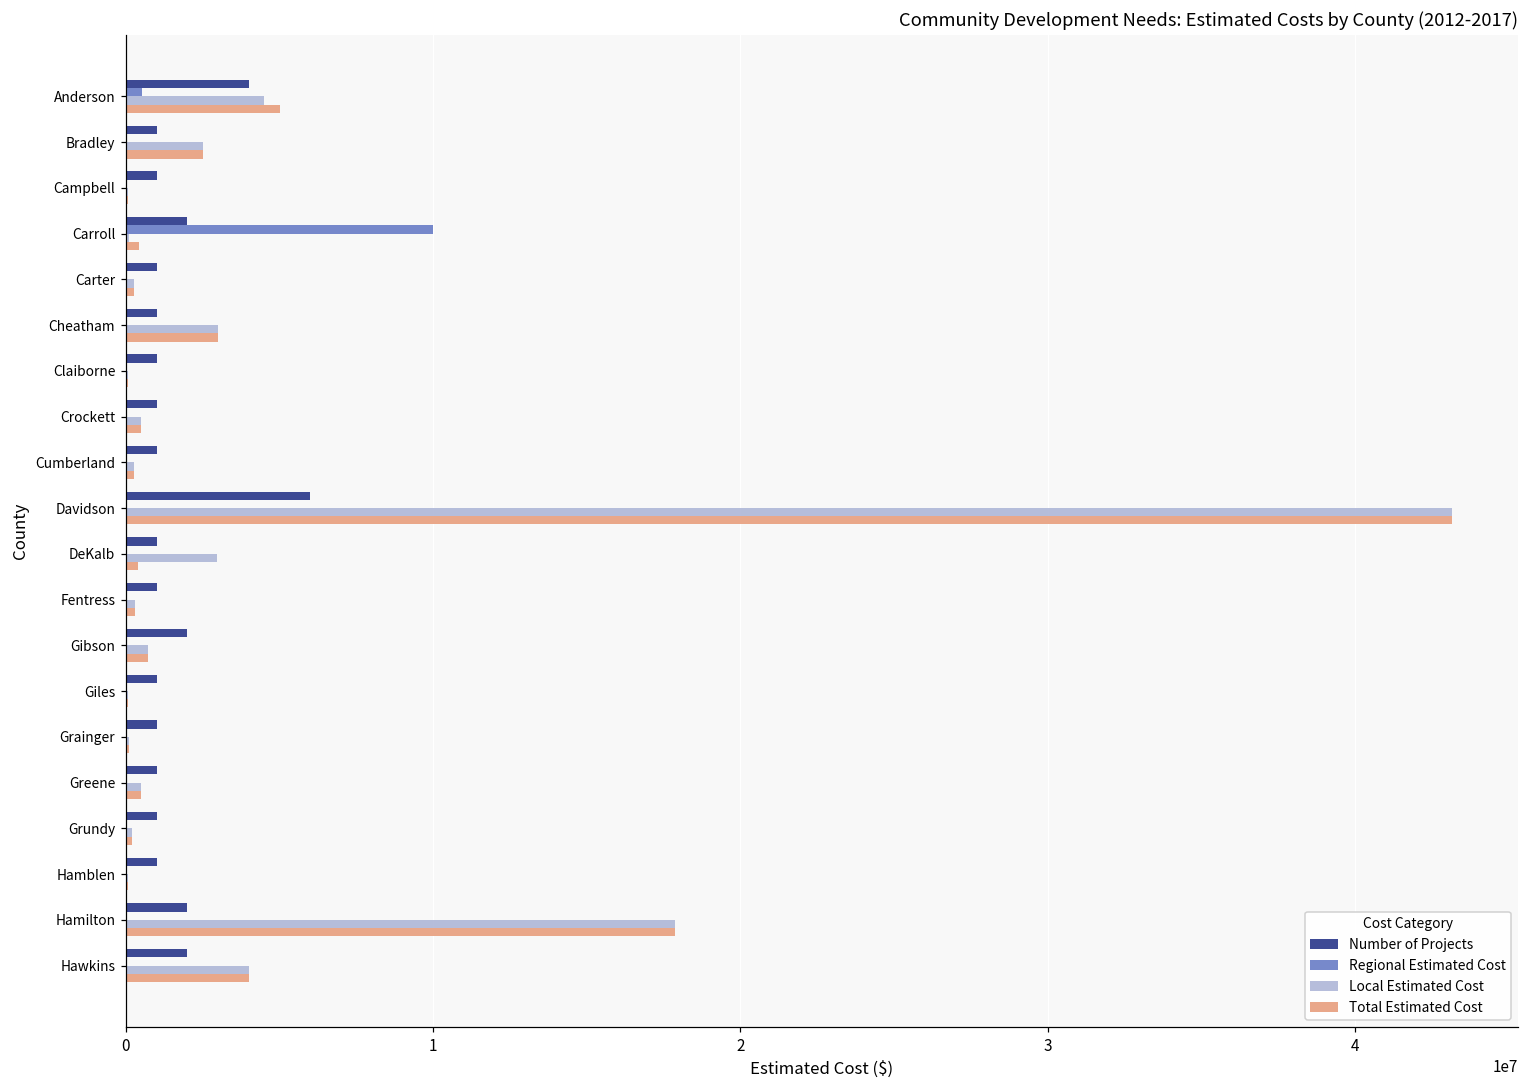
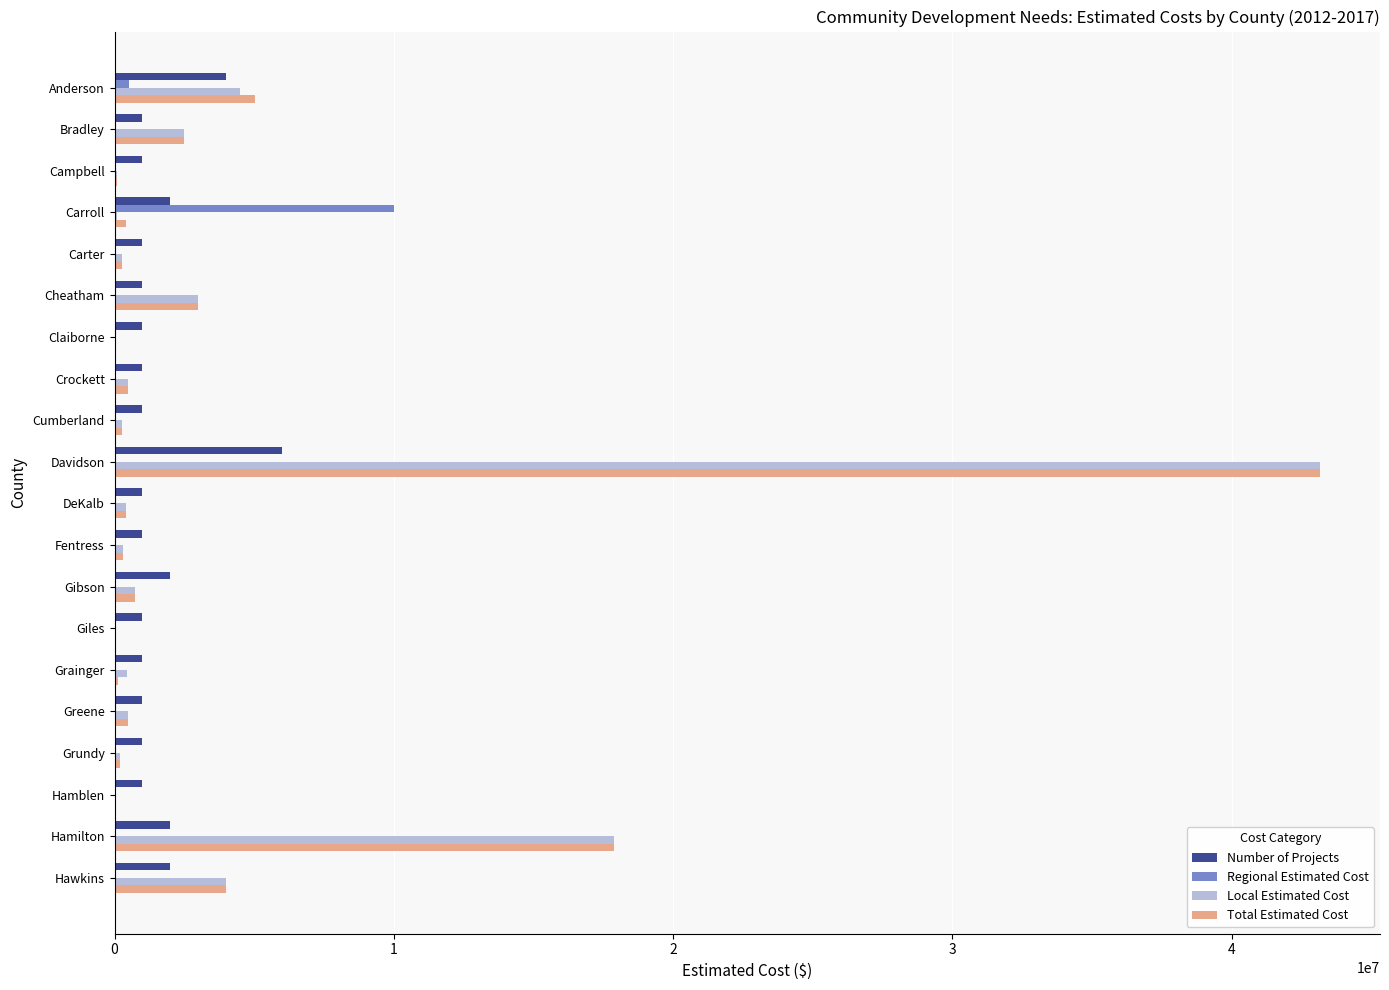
Local Estimated Cost, DeKalb: 3000000 -> 400000
Local Estimated Cost, Grainger: 100000 -> 500000
